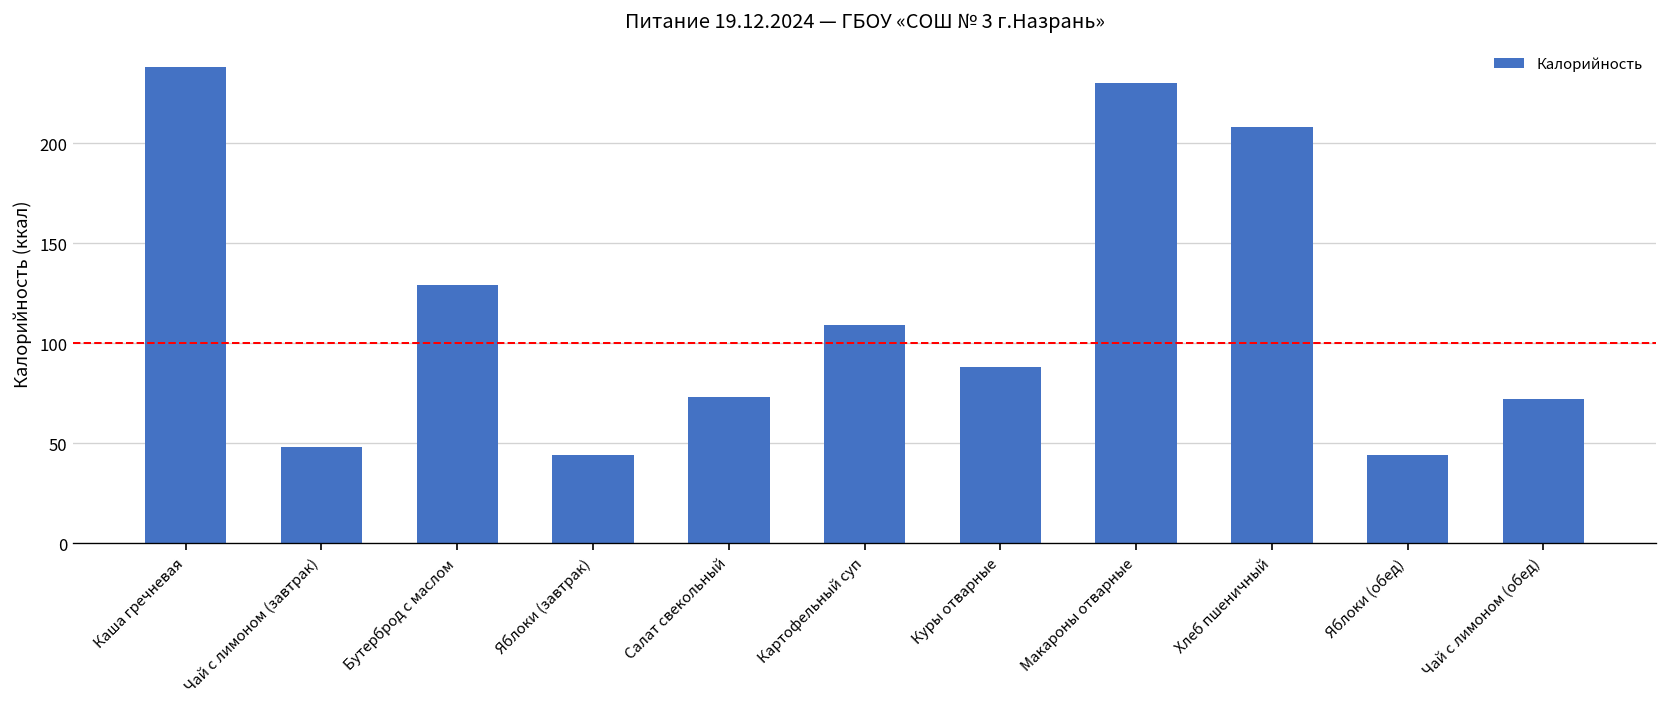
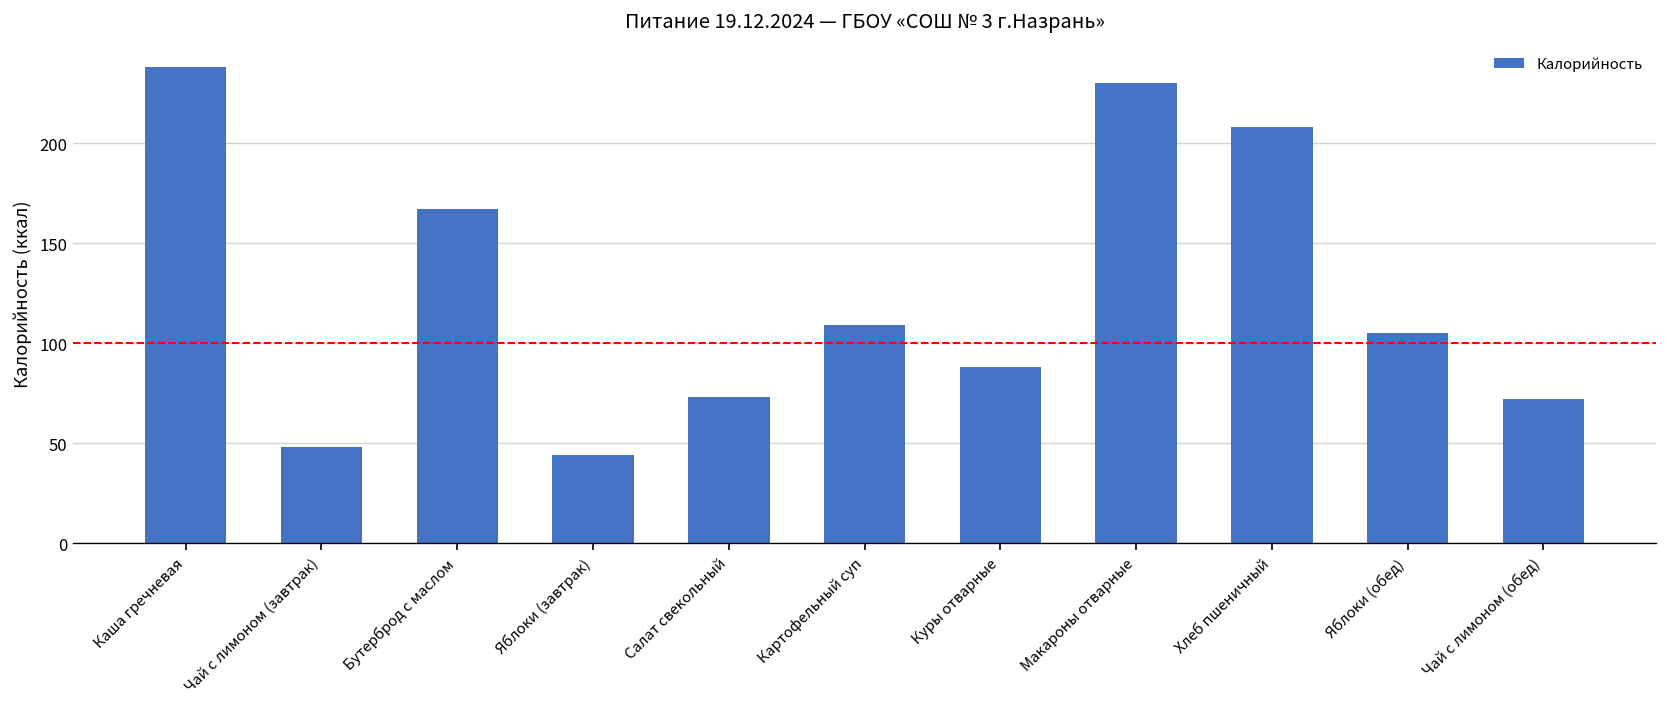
Бутерброд с маслом: 129 -> 167
Яблоки (обед): 44 -> 105
